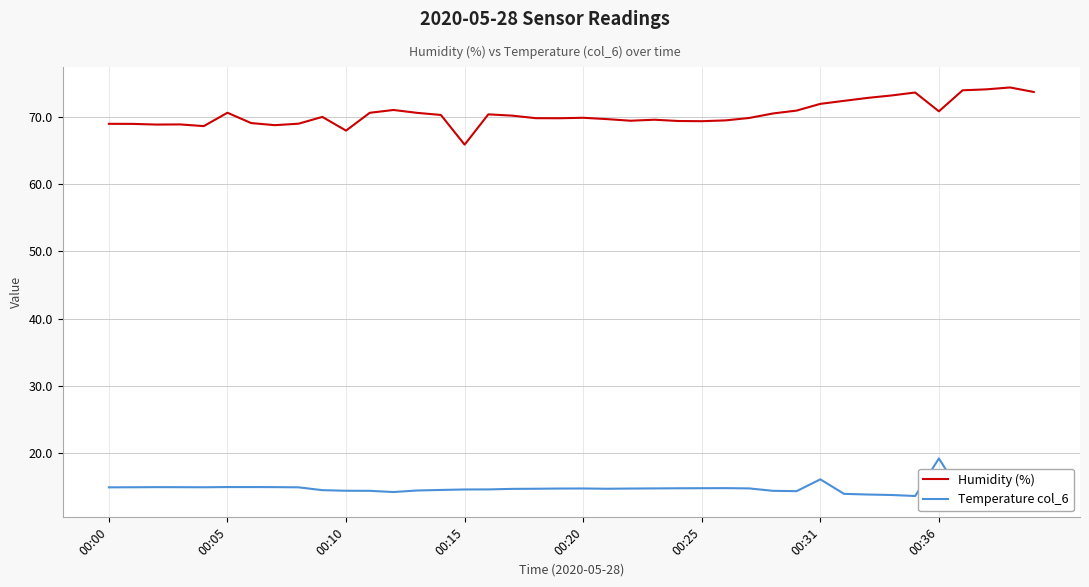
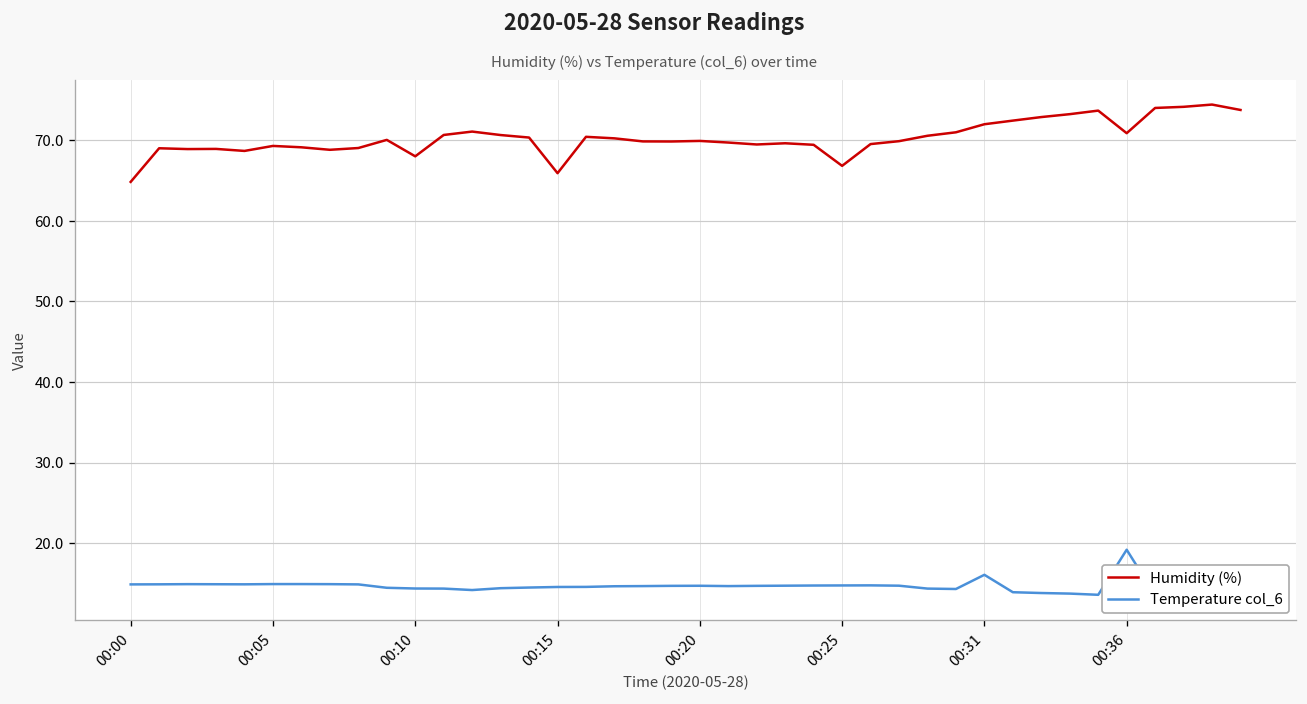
Humidity (%), 00:00: 69 -> 65
Humidity (%), 00:05: 71 -> 69
Humidity (%), 00:25: 69 -> 67
